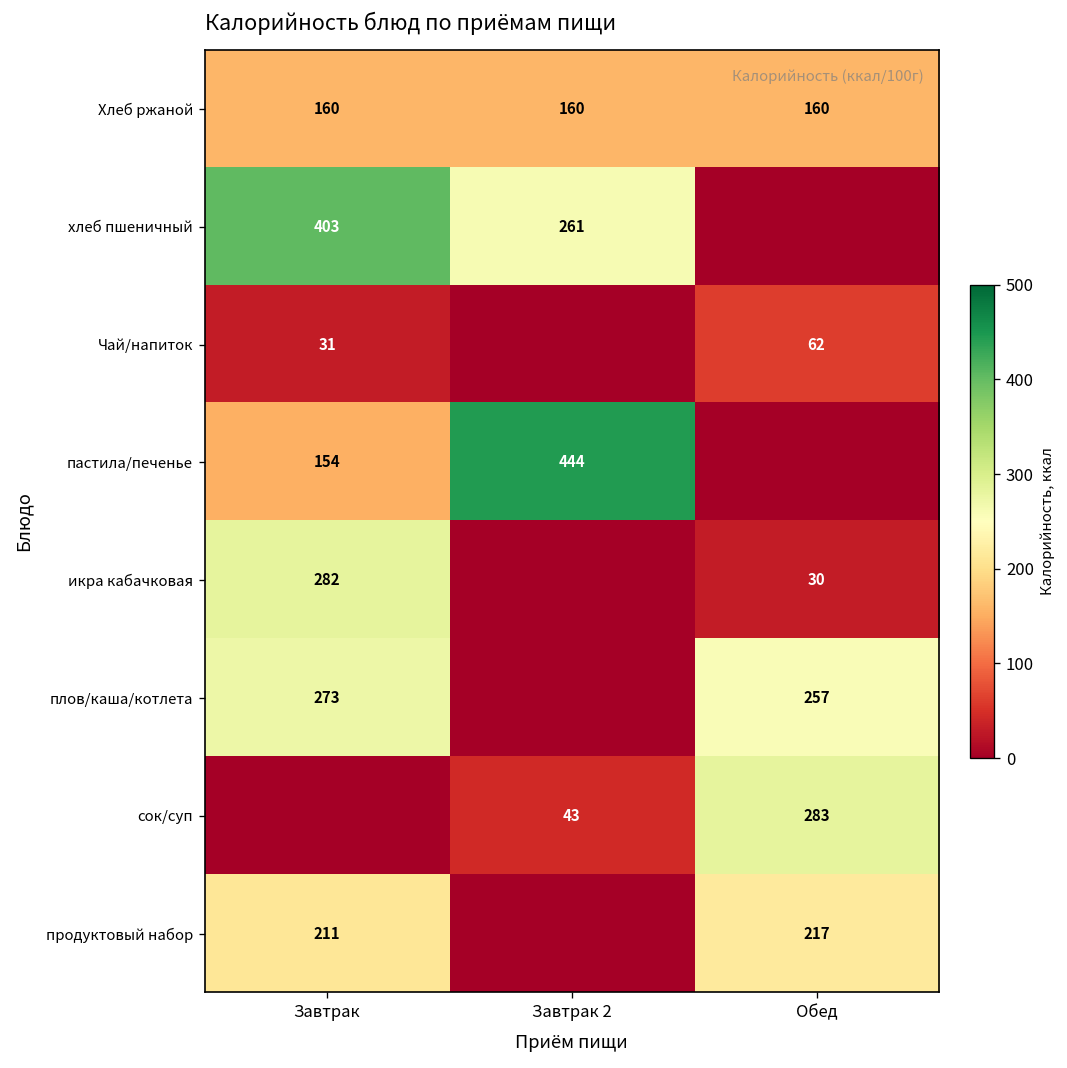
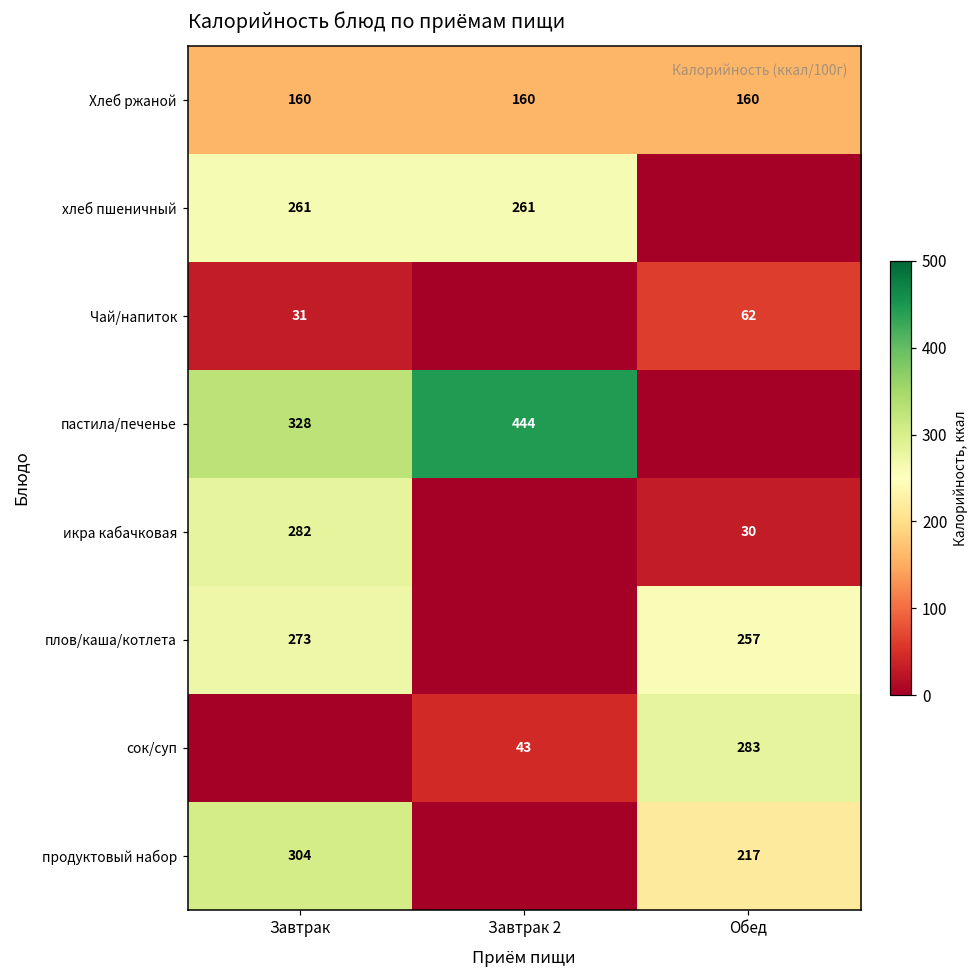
хлеб пшеничный, Завтрак: 403 -> 261
пастила/печенье, Завтрак: 154 -> 328
продуктовый набор, Завтрак: 211 -> 304
